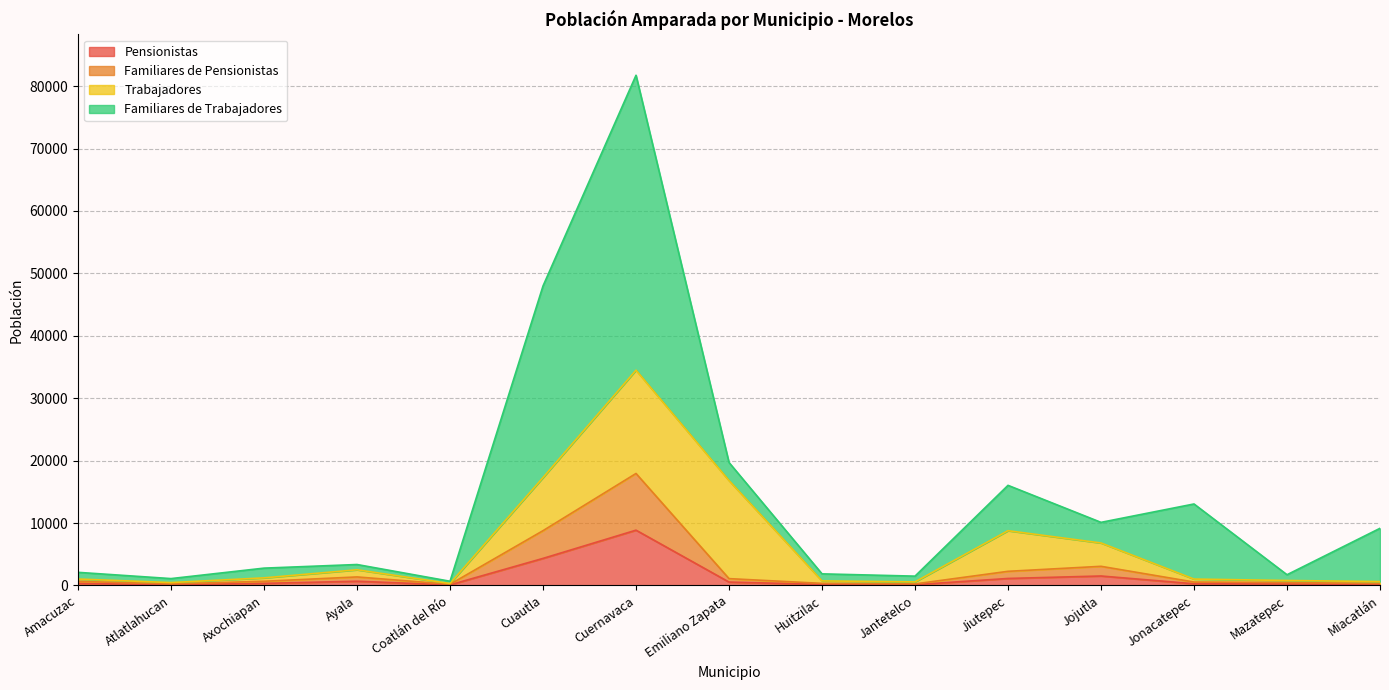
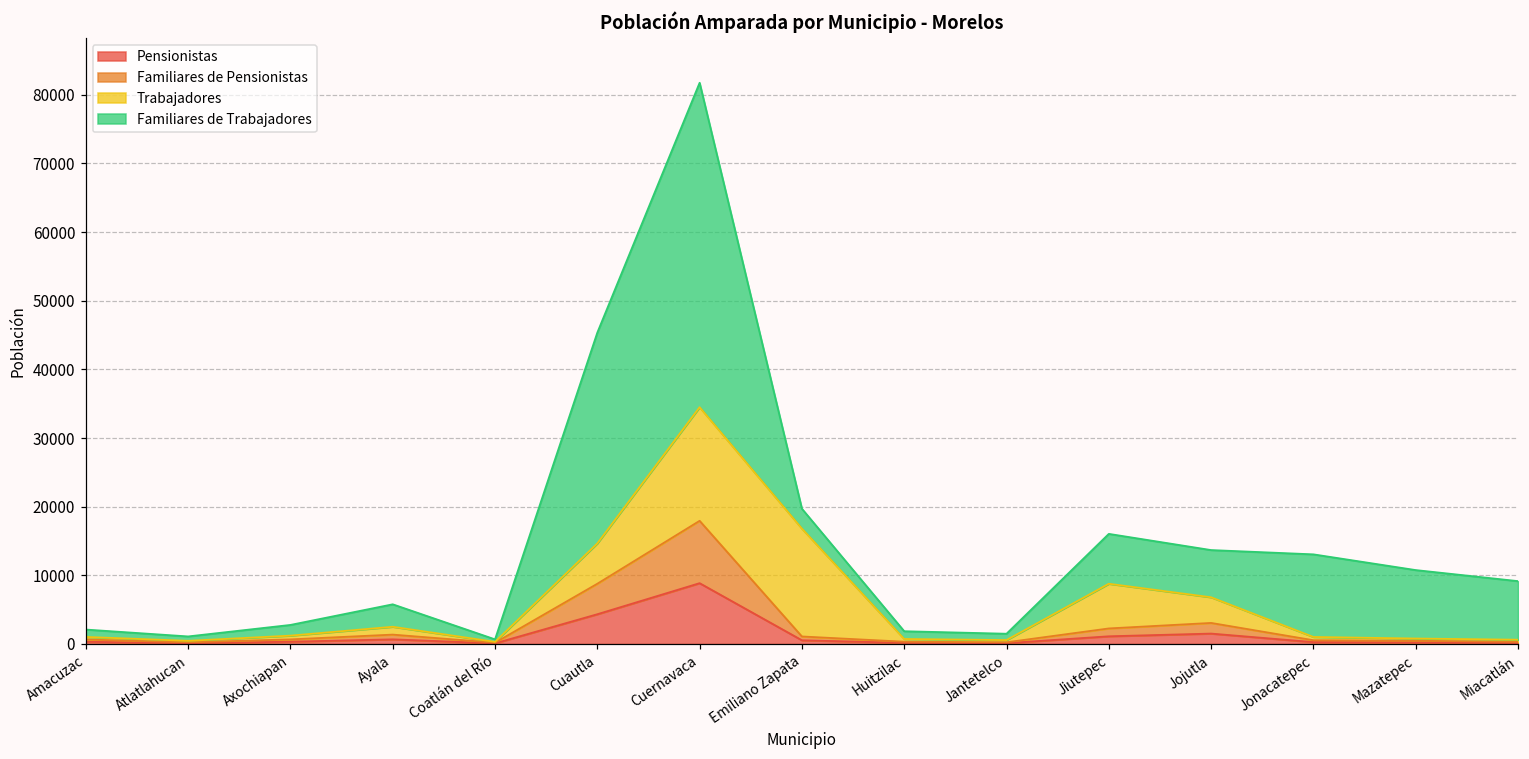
Familiares de Trabajadores, Ayala: 1000 -> 3000
Trabajadores, Cuautla: 9000 -> 6000
Familiares de Trabajadores, Jojutla: 3000 -> 7000
Familiares de Trabajadores, Mazatepec: 1000 -> 10000
